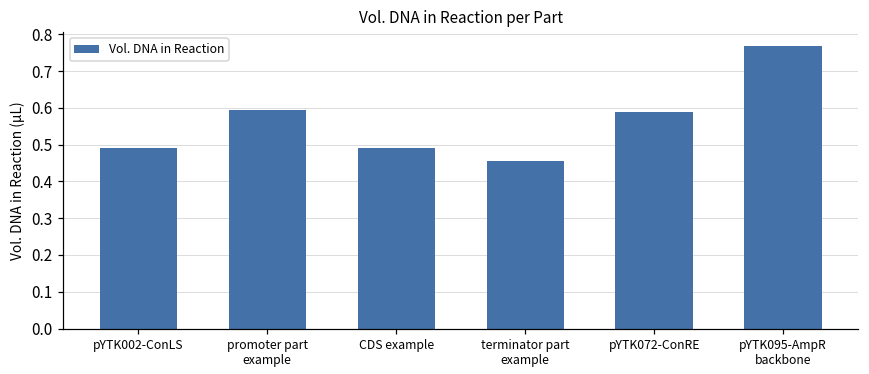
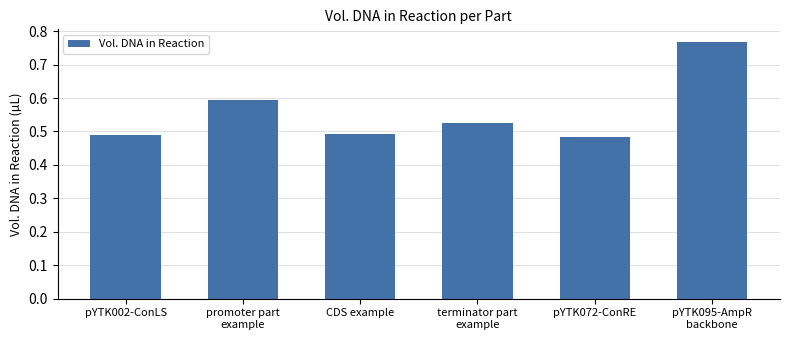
terminator part example: 0.46 -> 0.53
pYTK072-ConRE: 0.59 -> 0.48
